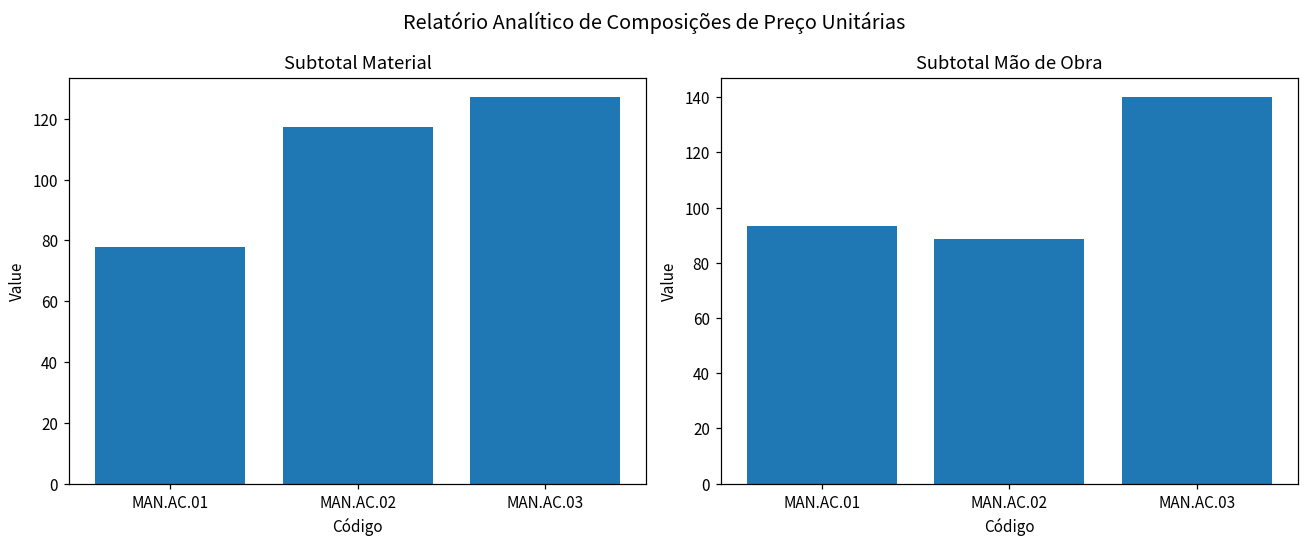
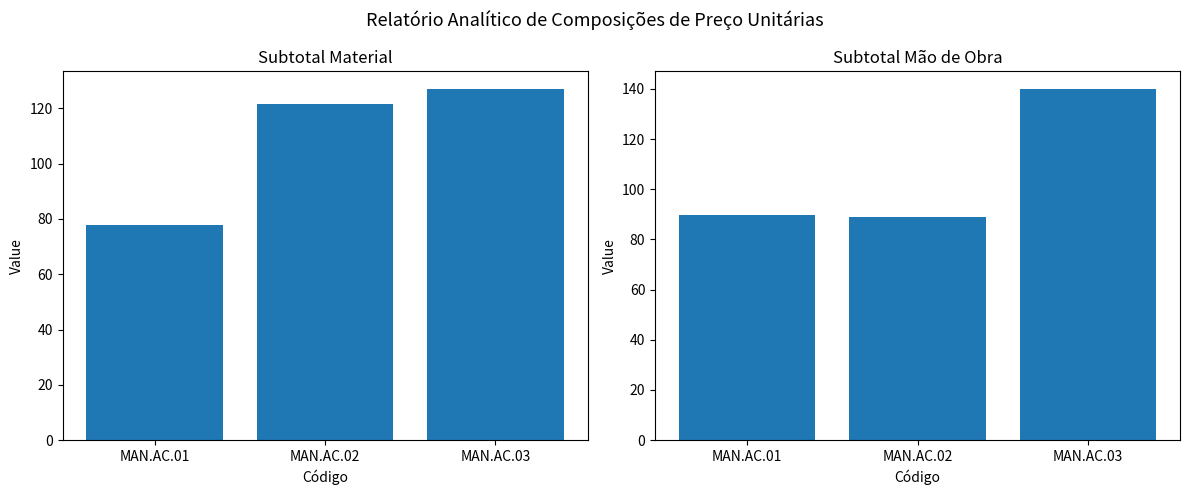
Subtotal Material, MAN.AC.02: 117 -> 121
Subtotal Mão de Obra, MAN.AC.01: 93 -> 90
